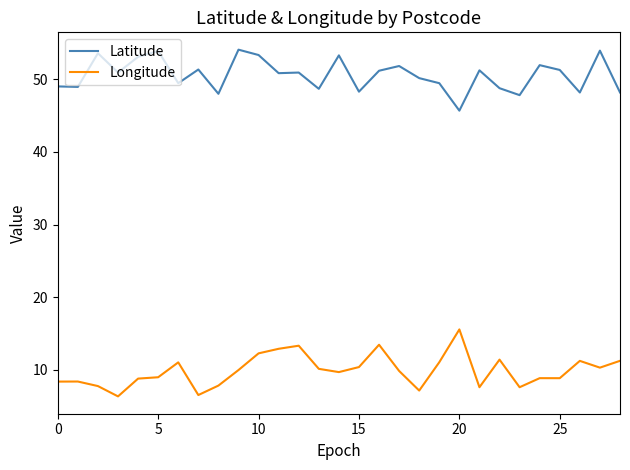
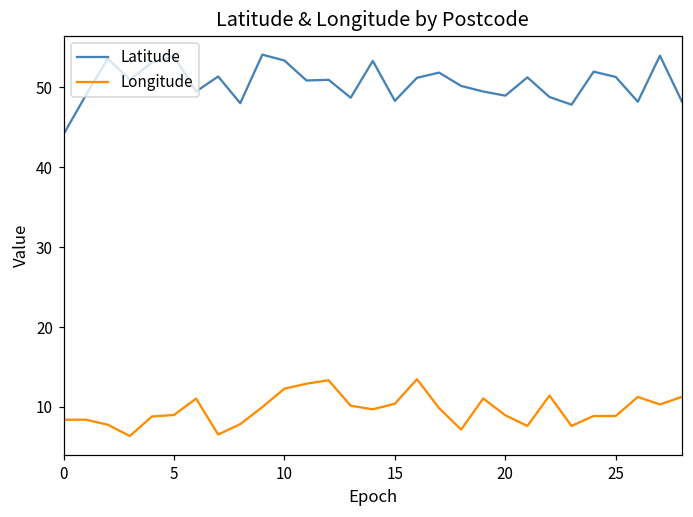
Latitude, 0: 49 -> 44
Latitude, 20: 46 -> 49
Longitude, 20: 16 -> 9
